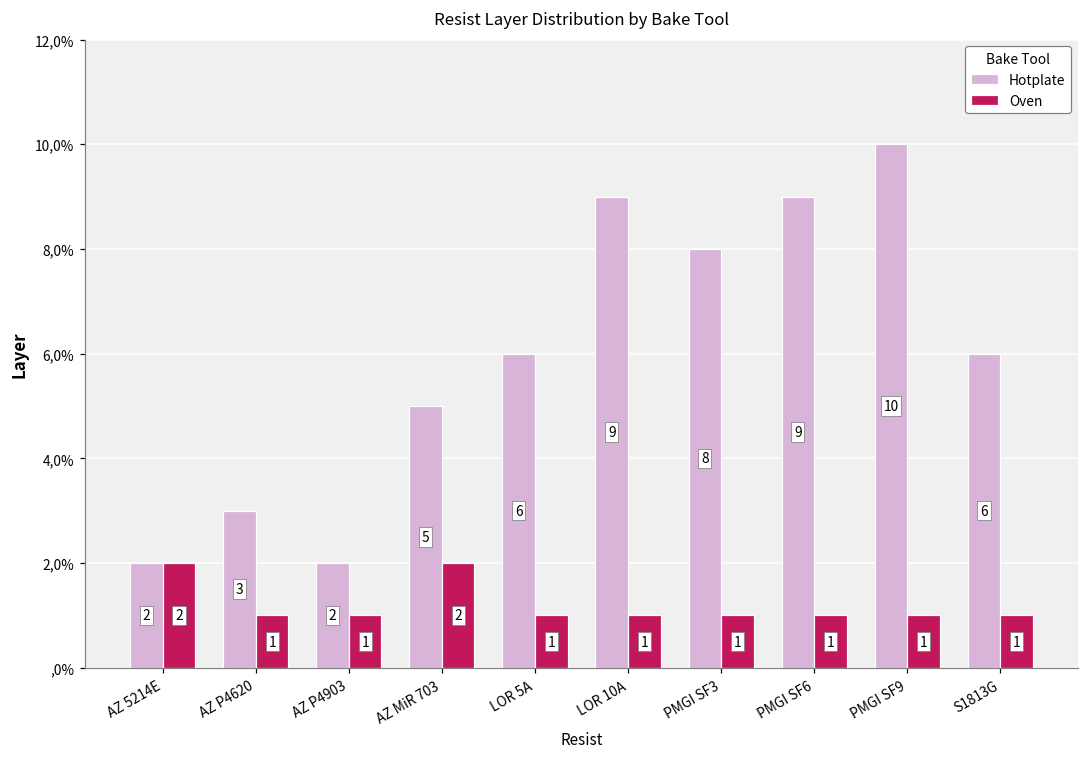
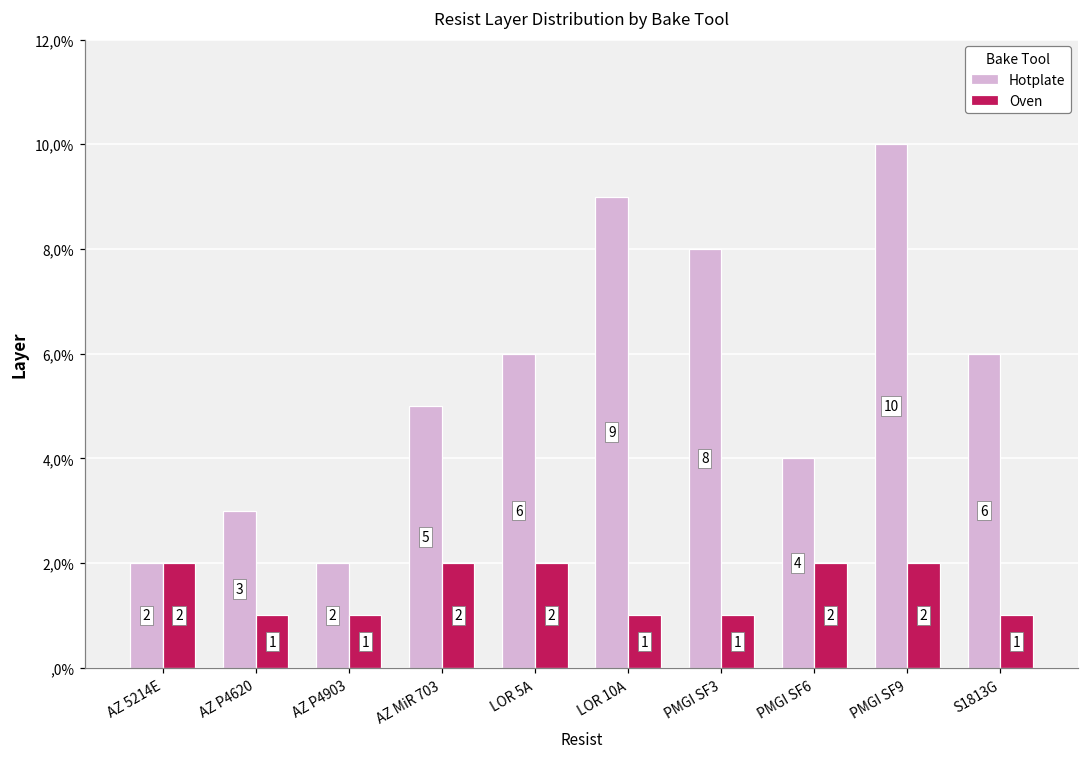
Oven, LOR 5A: 1 -> 2
Hotplate, PMGI SF6: 9 -> 4
Oven, PMGI SF6: 1 -> 2
Oven, PMGI SF9: 1 -> 2
